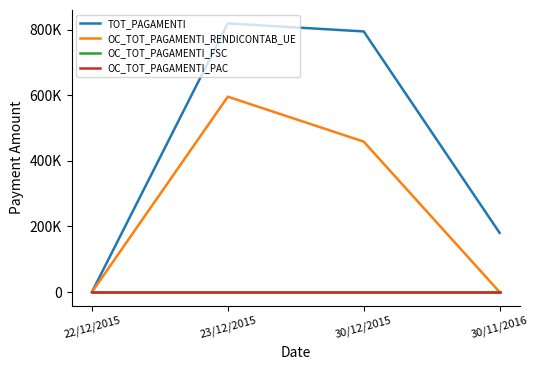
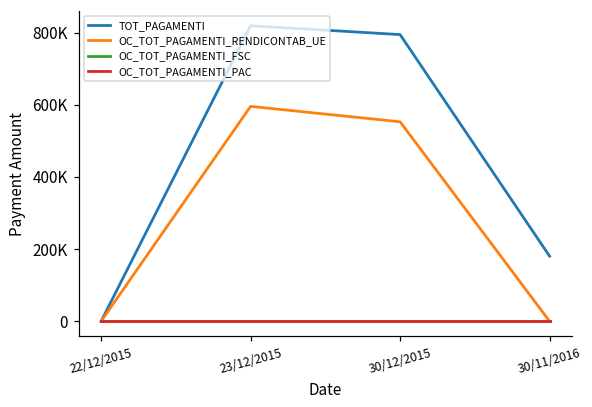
OC_TOT_PAGAMENTI_RENDICONTAB_UE, 30/12/2015: 460000 -> 550000
